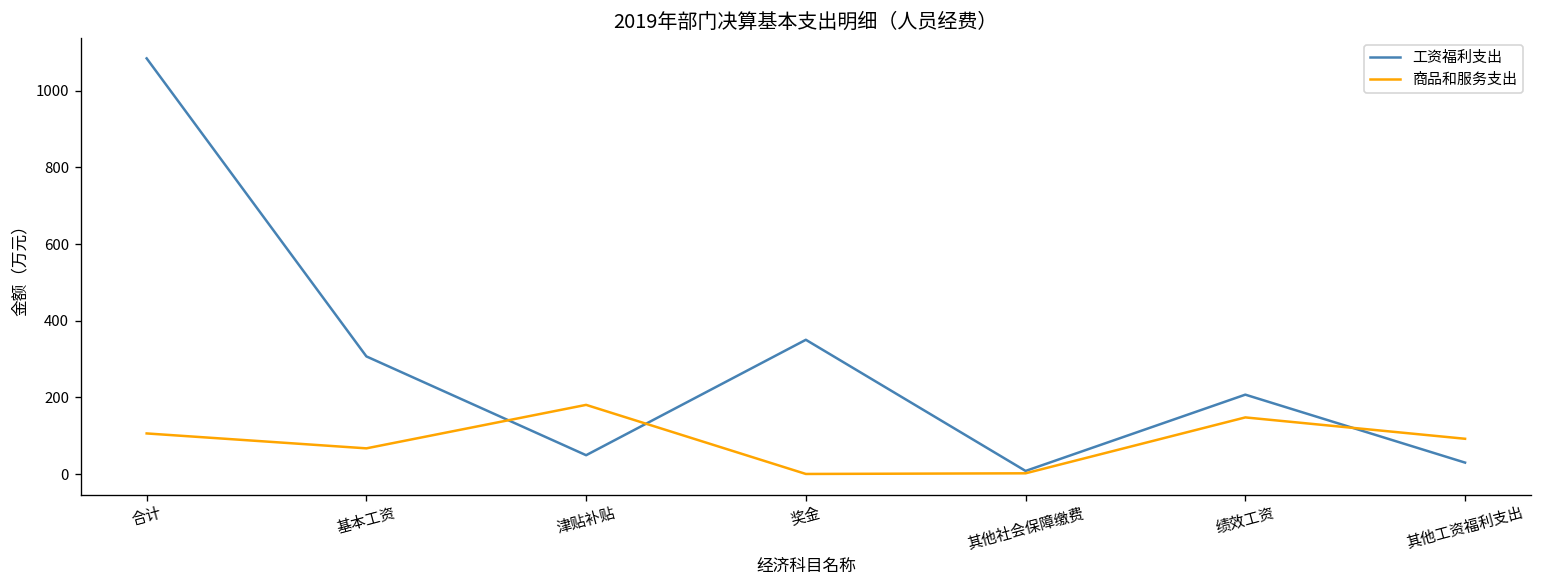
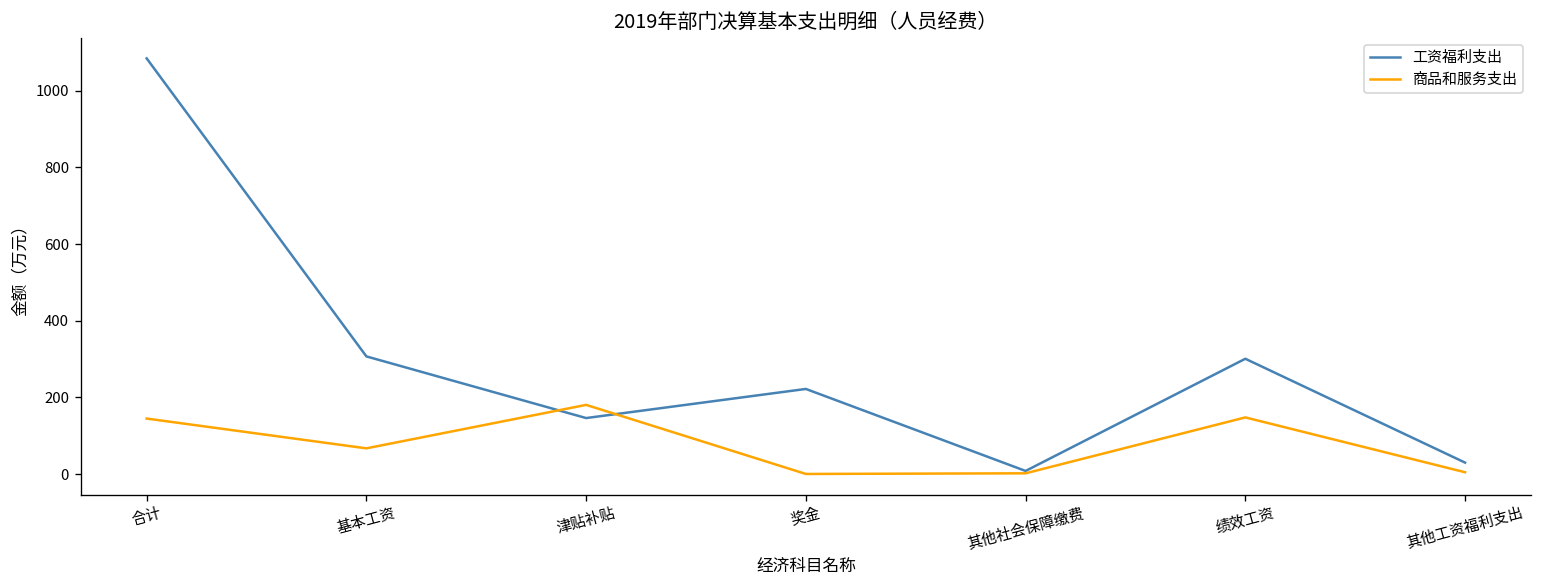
商品和服务支出, 合计: 110 -> 140
工资福利支出, 津贴补贴: 50 -> 150
工资福利支出, 奖金: 350 -> 220
工资福利支出, 绩效工资: 210 -> 300
商品和服务支出, 其他工资福利支出: 90 -> 0
